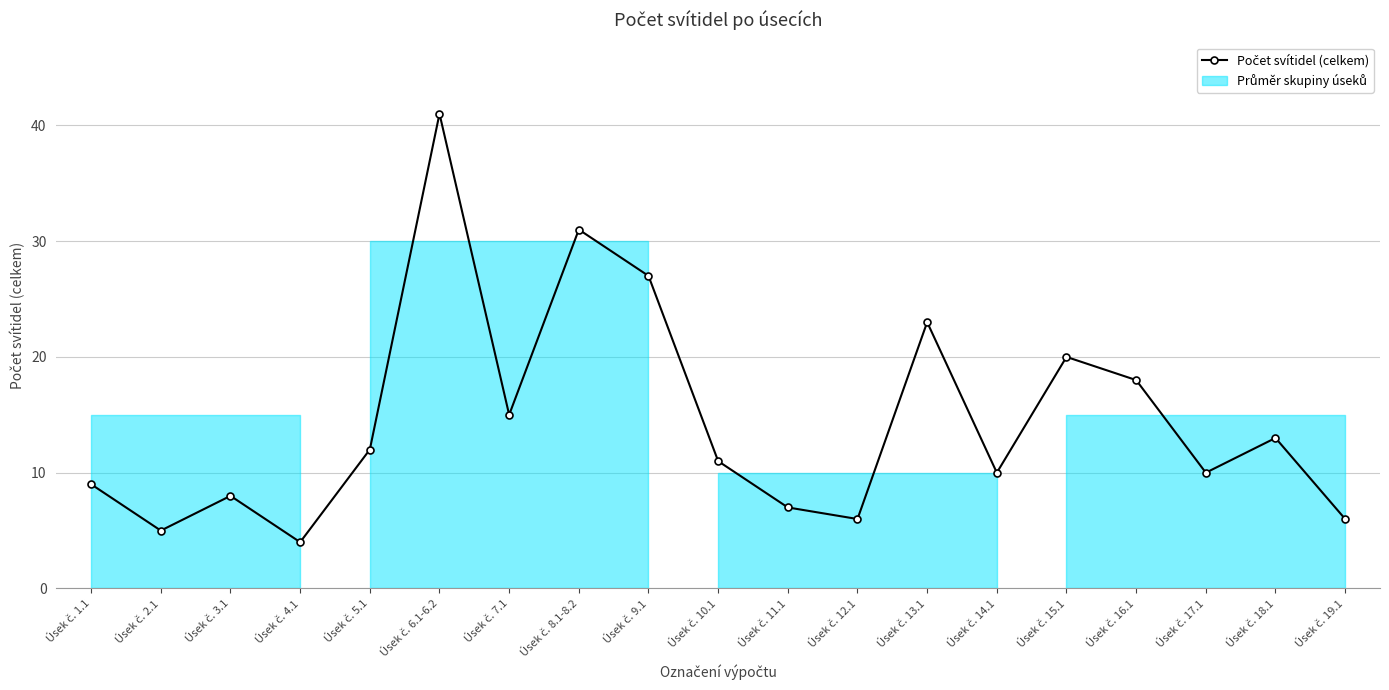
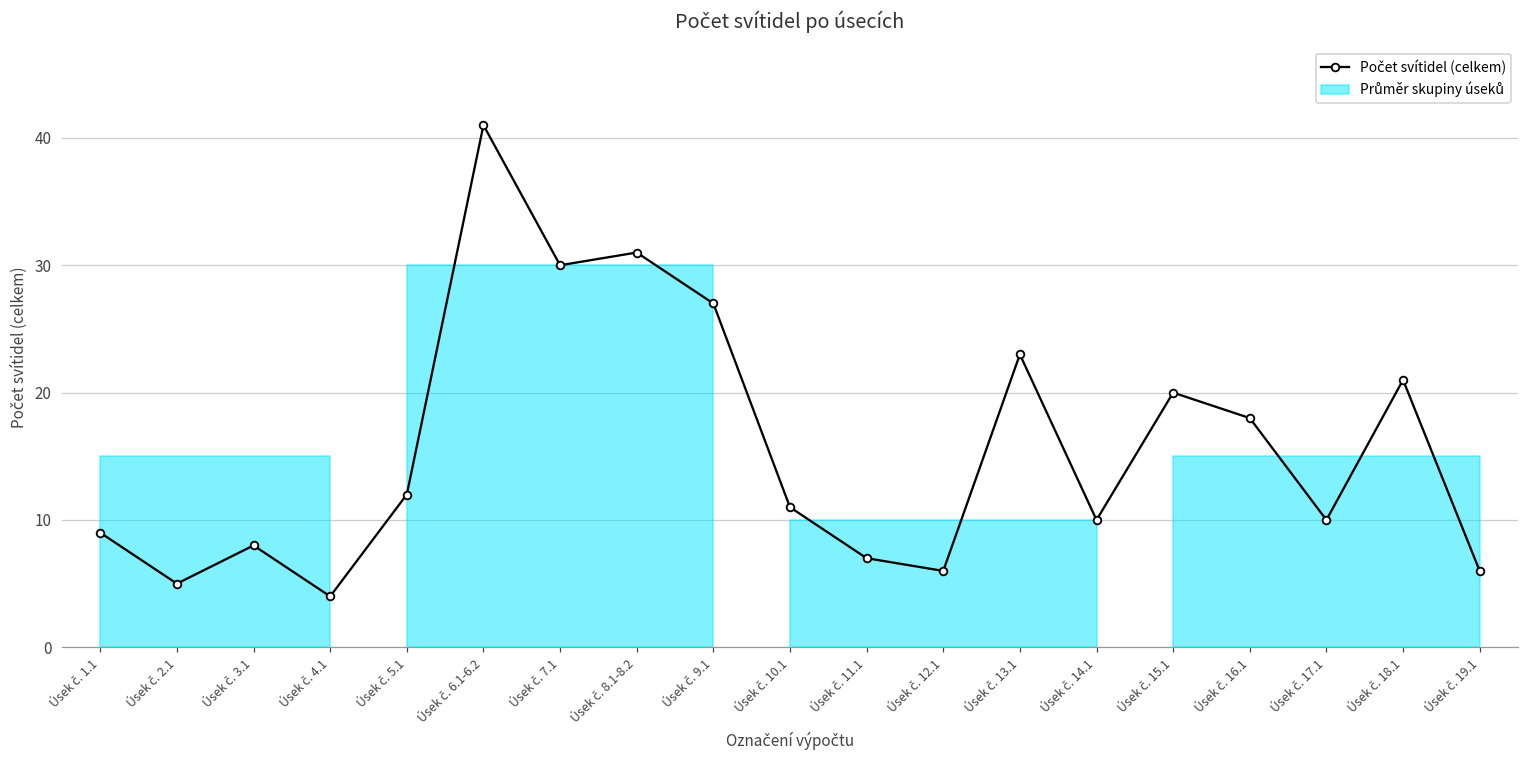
Počet svítidel (celkem), Úsek č. 7.1: 15 -> 30
Počet svítidel (celkem), Úsek č. 18.1: 13 -> 21
